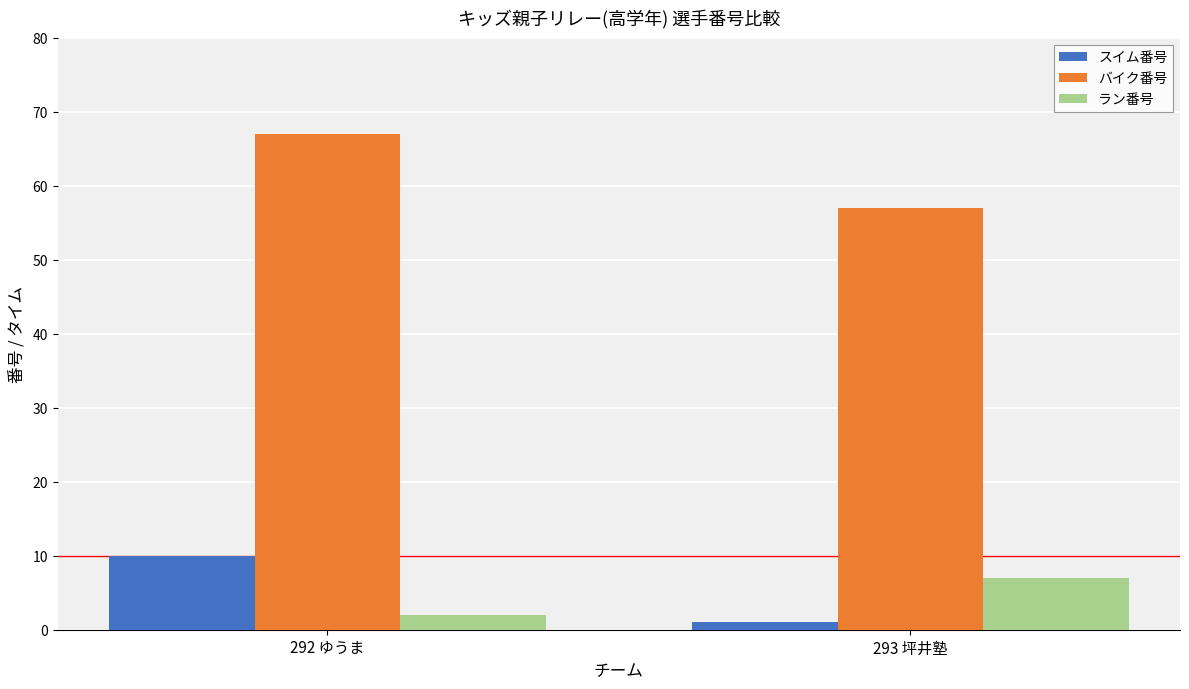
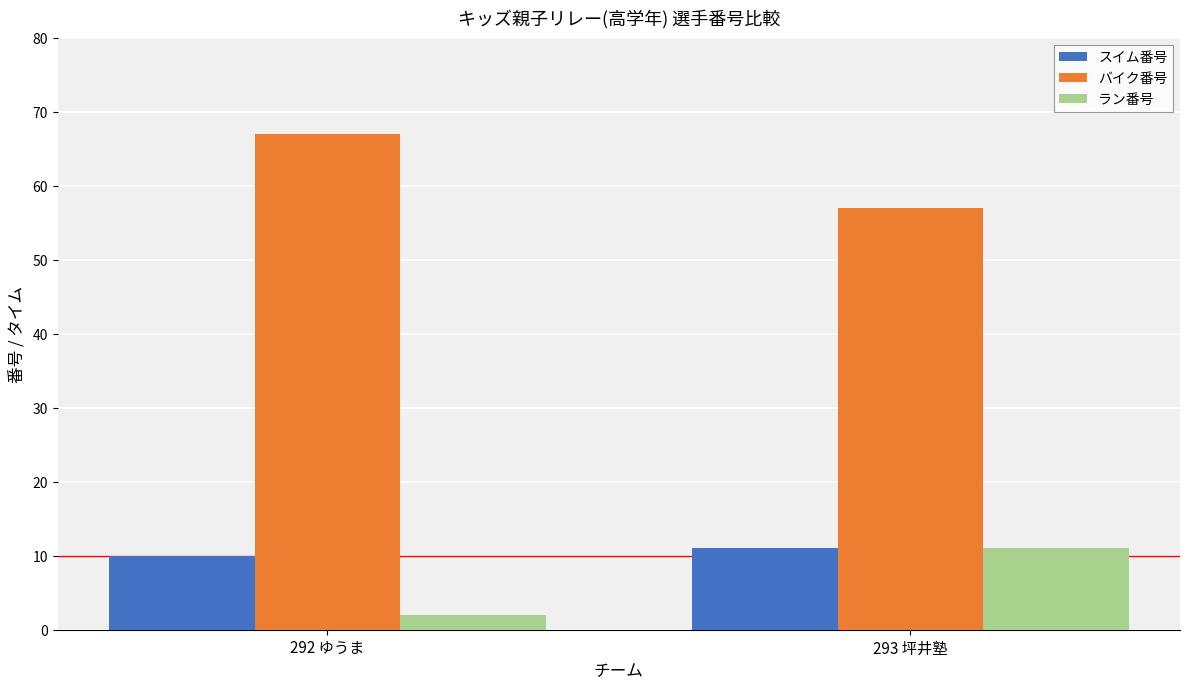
スイム番号, 293 坪井塾: 1 -> 11
ラン番号, 293 坪井塾: 7 -> 11
